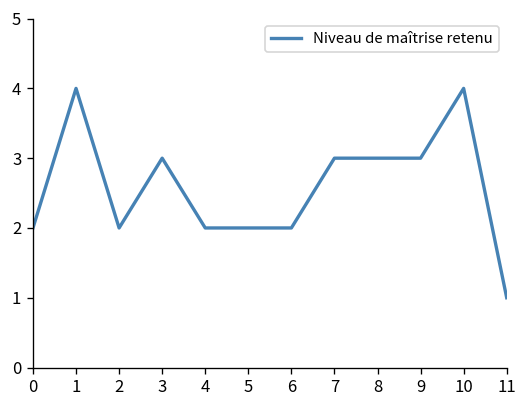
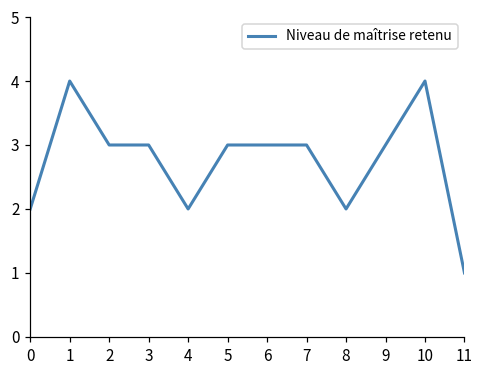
2: 2 -> 3
5: 2 -> 3
6: 2 -> 3
8: 3 -> 2
